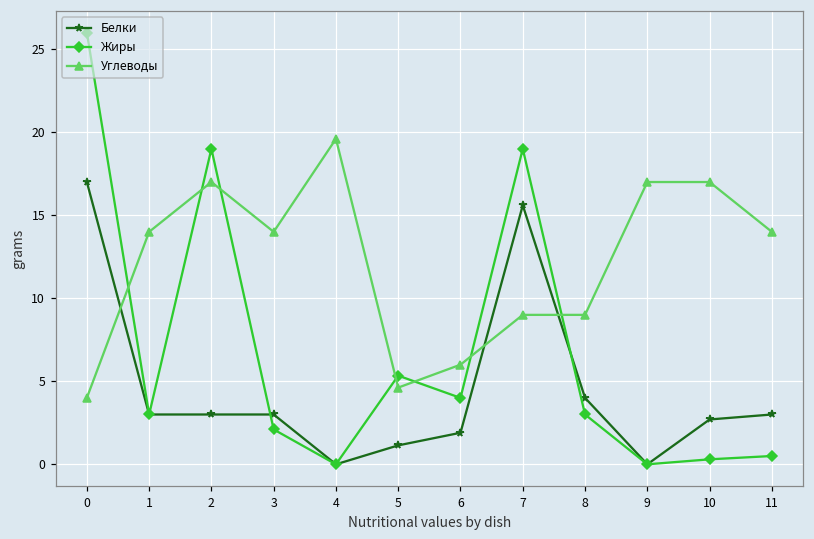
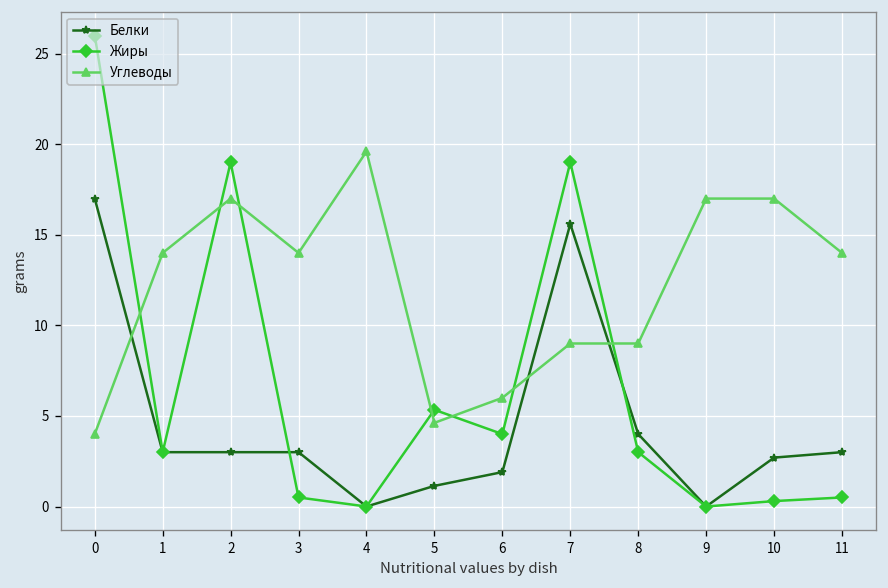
Жиры, 3: 2.1 -> 0.5
